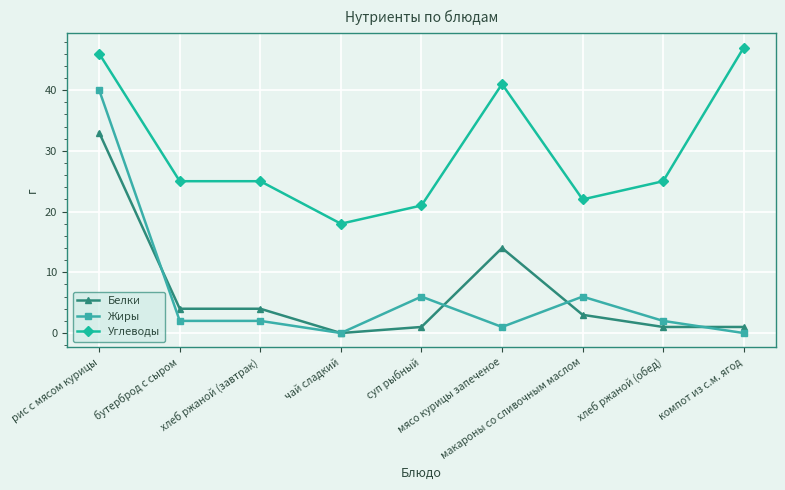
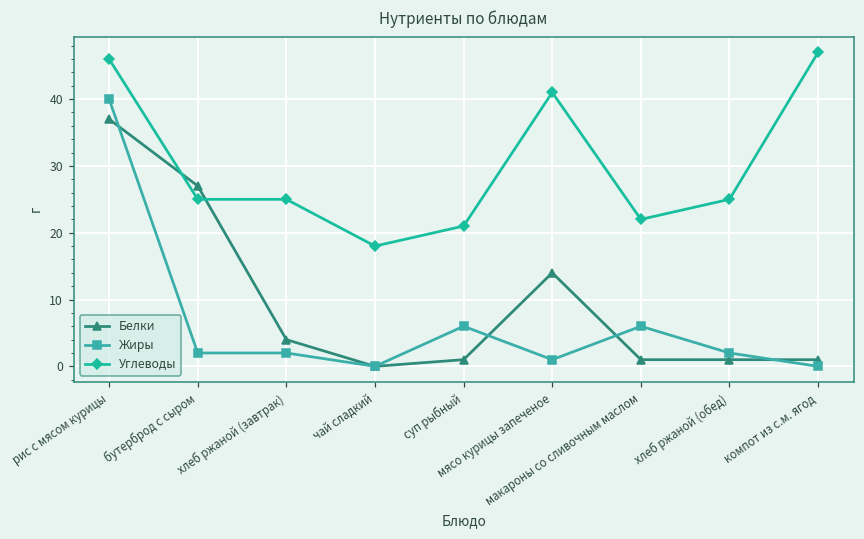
Белки, рис с мясом курицы: 33 -> 37
Белки, бутерброд с сыром: 4 -> 27
Белки, макароны со сливочным маслом: 3 -> 1
